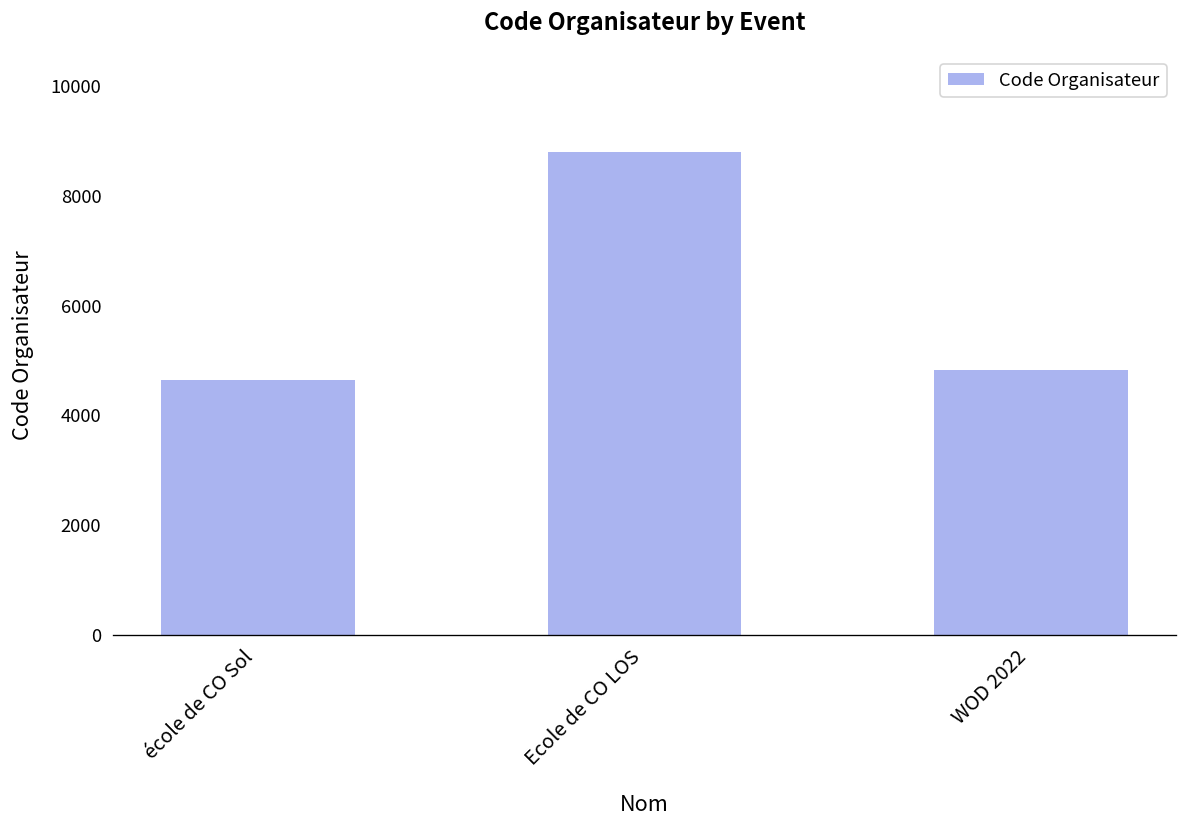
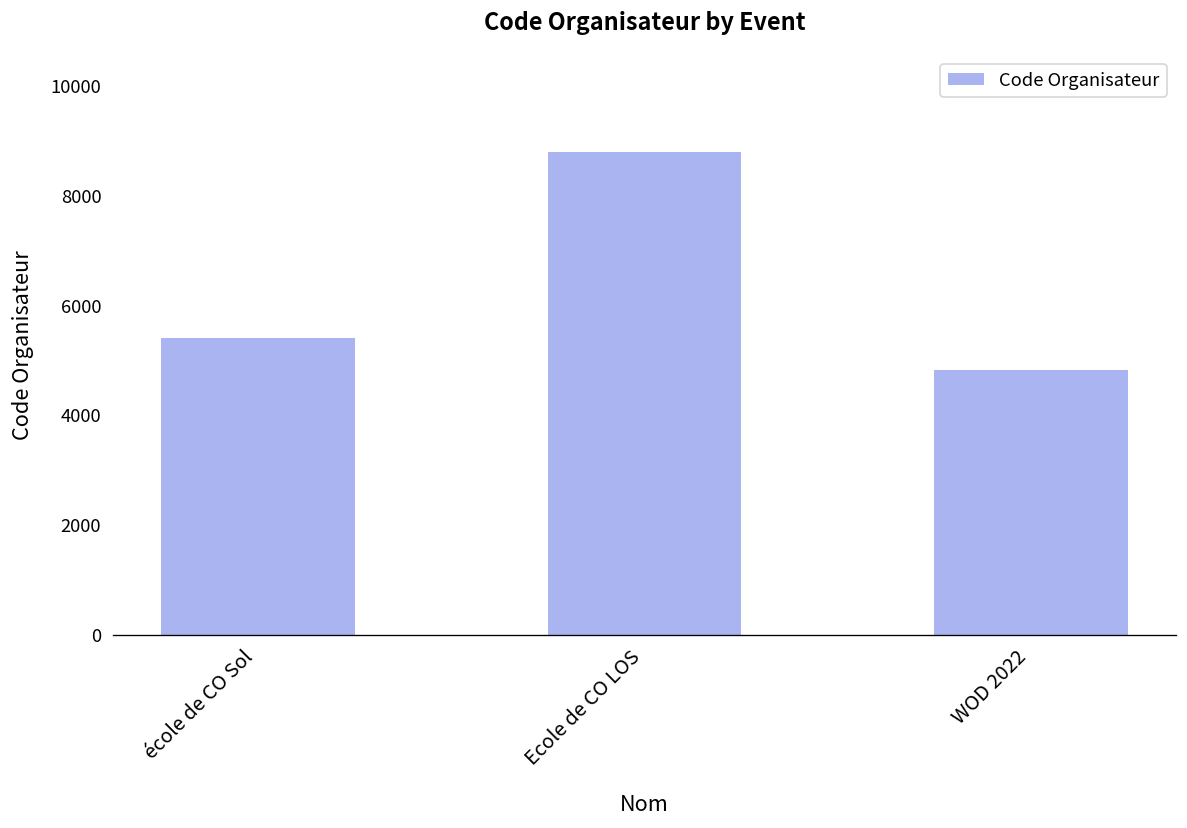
école de CO Sol: 4700 -> 5400
